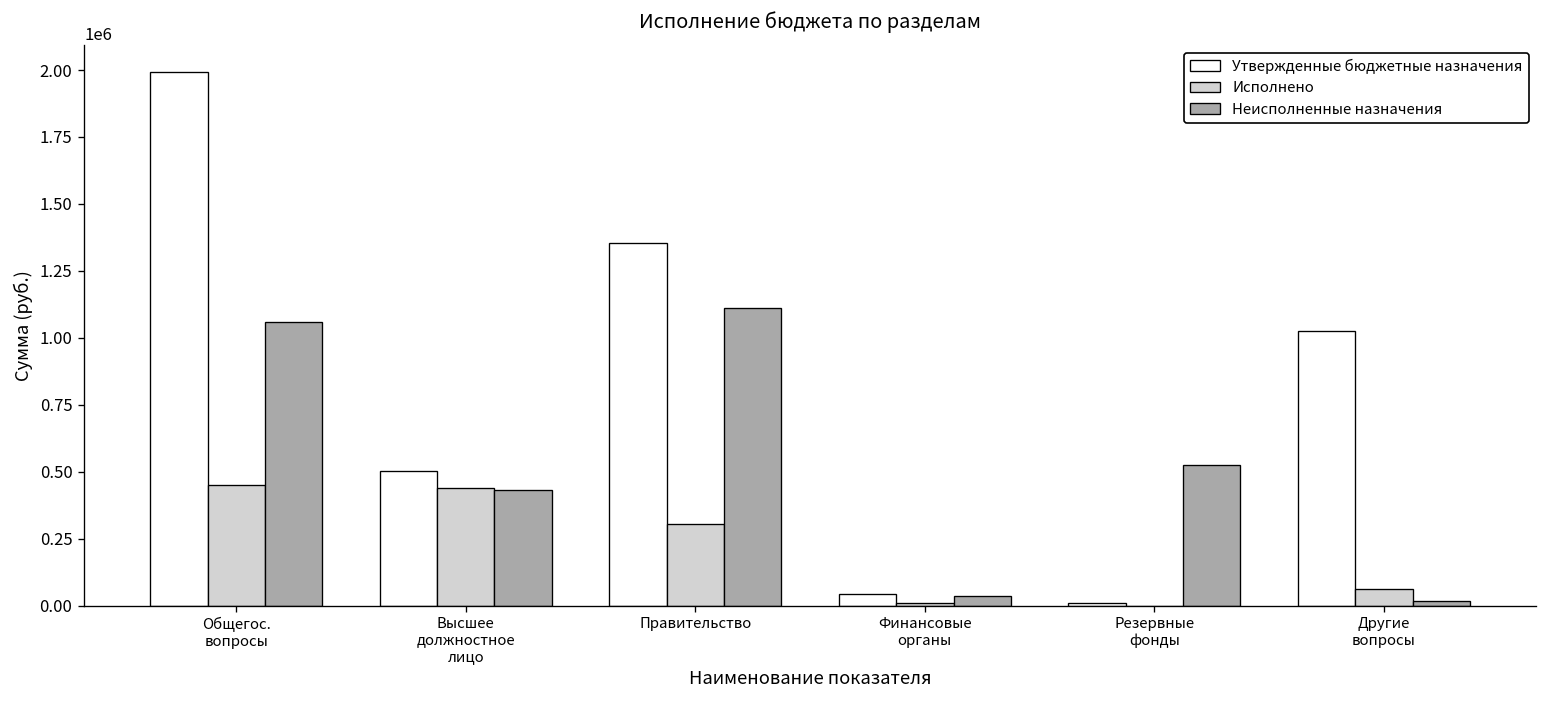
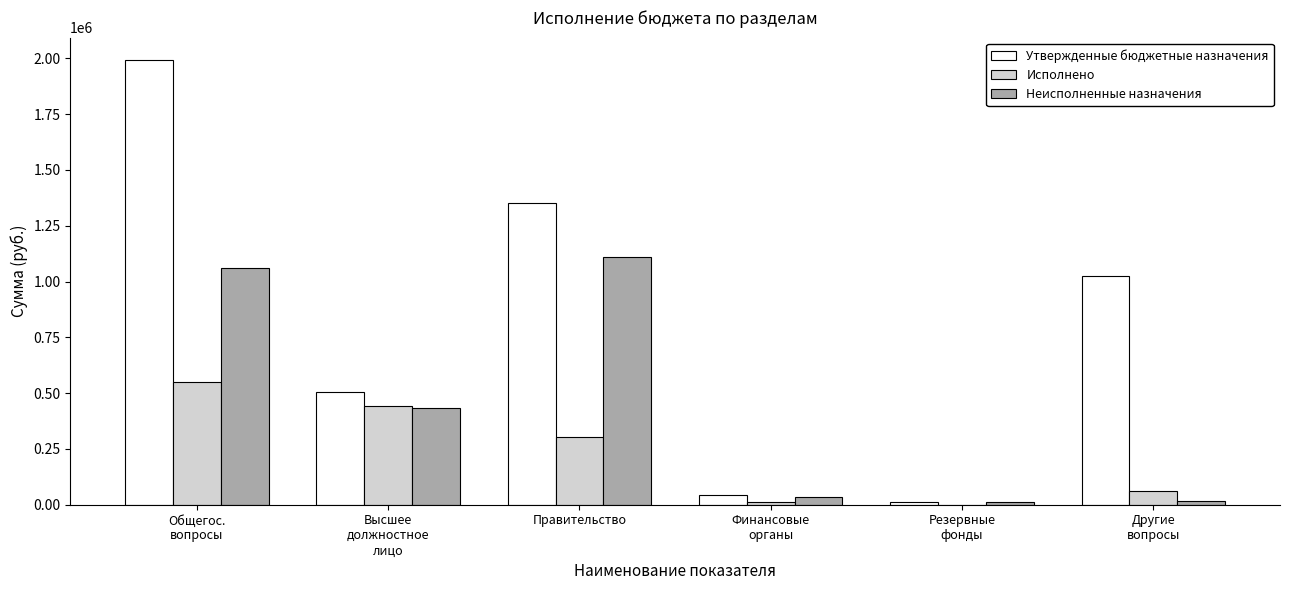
Исполнено, Общегос. вопросы: 450000 -> 550000
Неисполненные назначения, Резервные фонды: 530000 -> 10000
